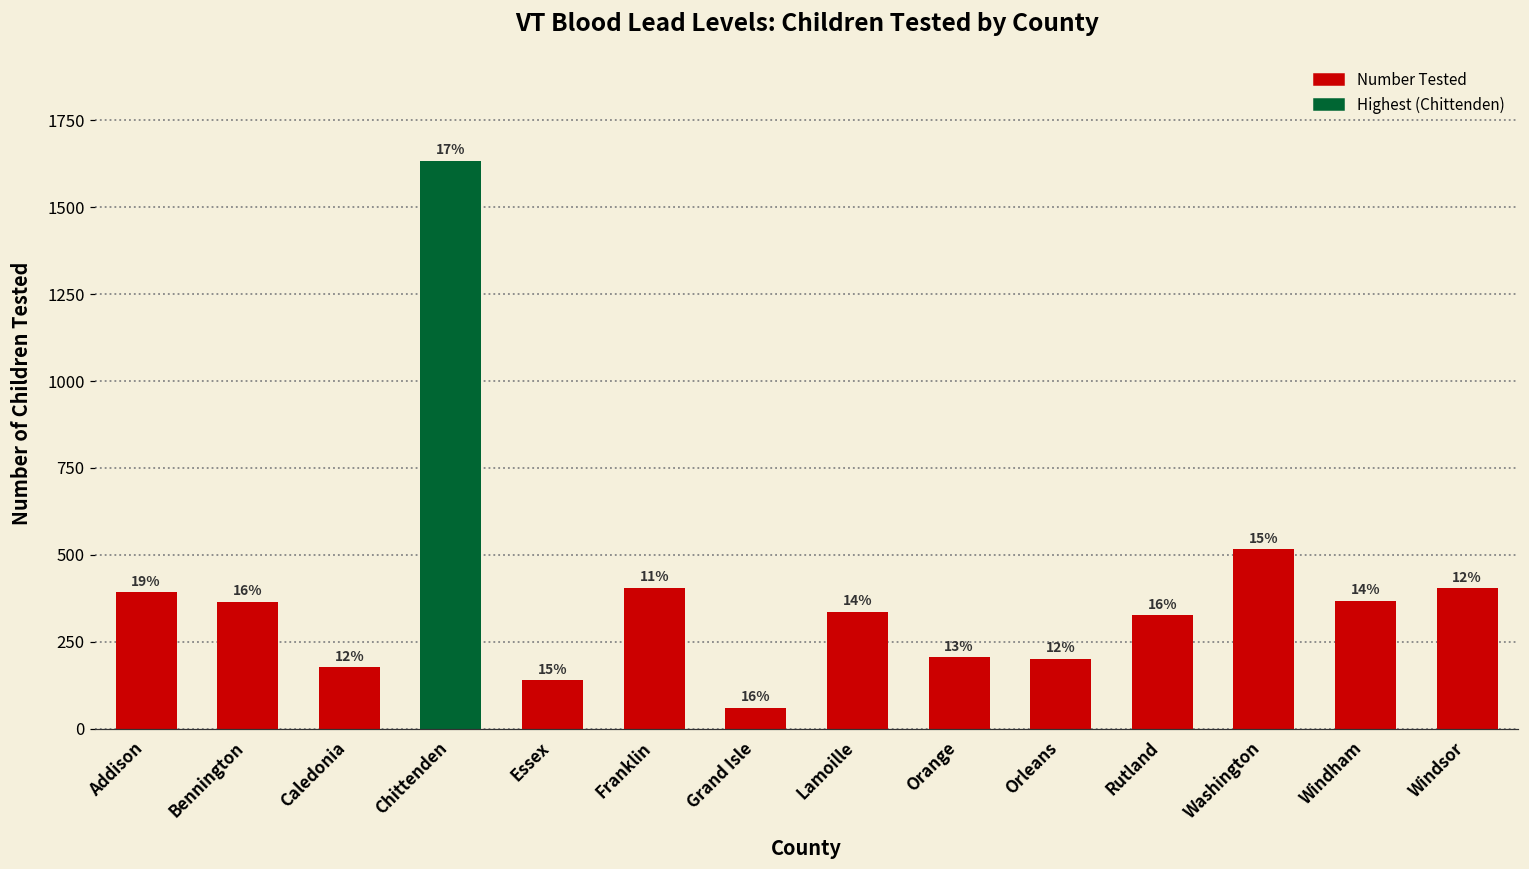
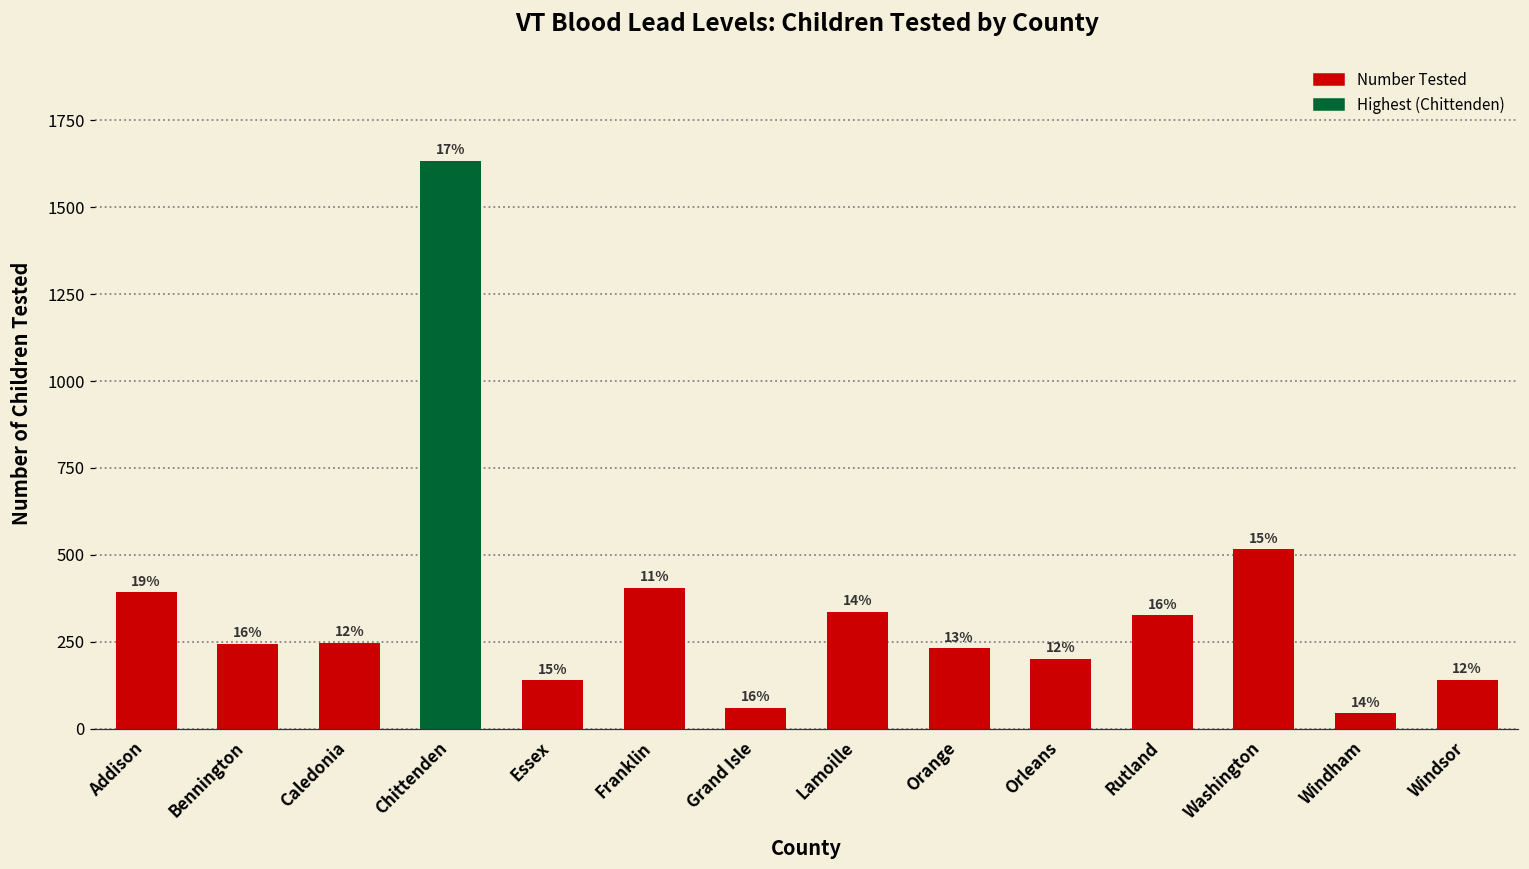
Bennington: 370 -> 250
Caledonia: 180 -> 250
Orange: 210 -> 230
Windham: 370 -> 40
Windsor: 400 -> 140
